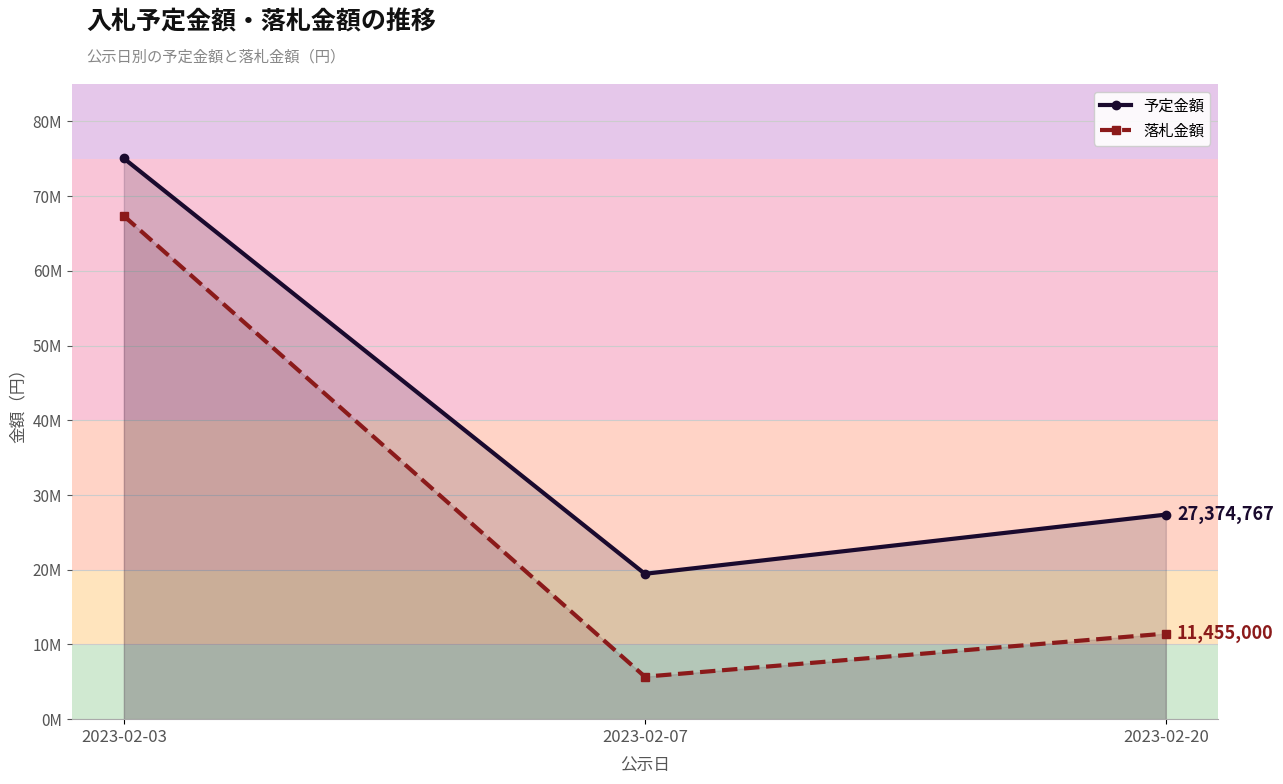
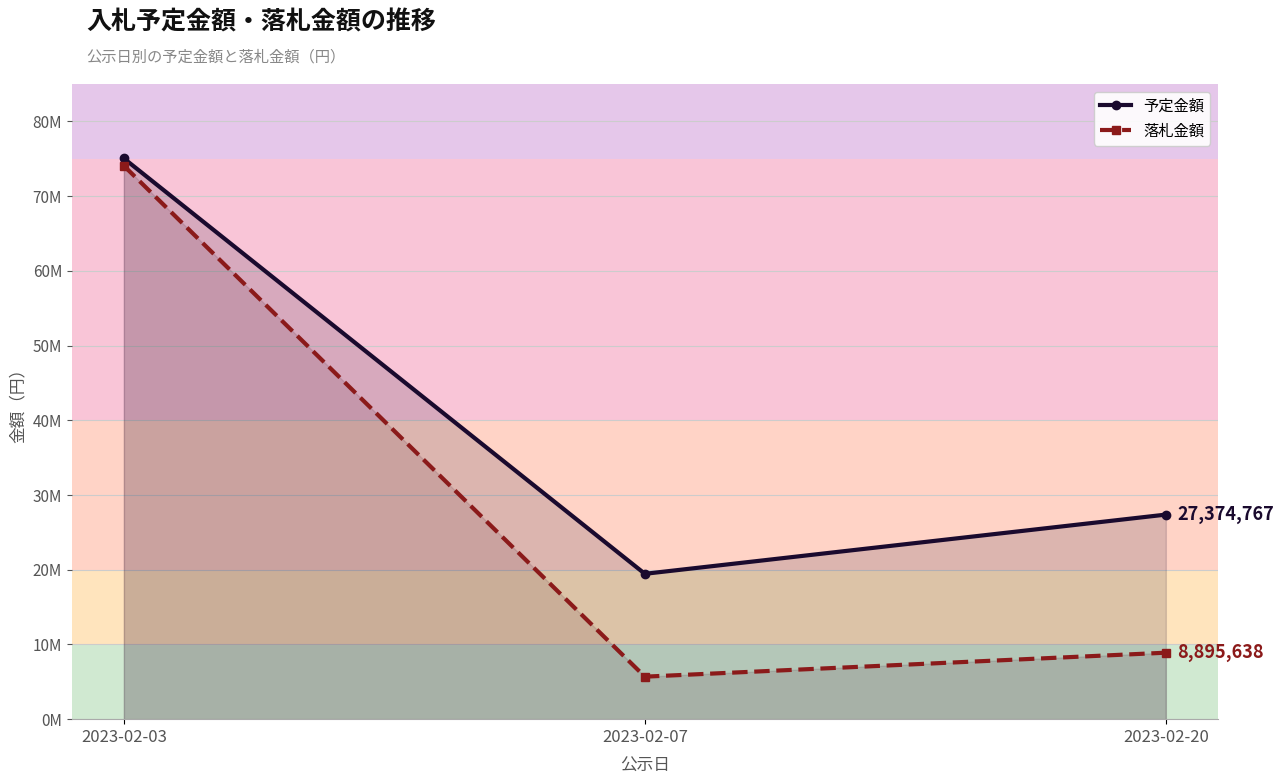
落札金額, 2023-02-03: 67000000 -> 74000000
落札金額, 2023-02-20: 11,455,000 -> 8,895,638
